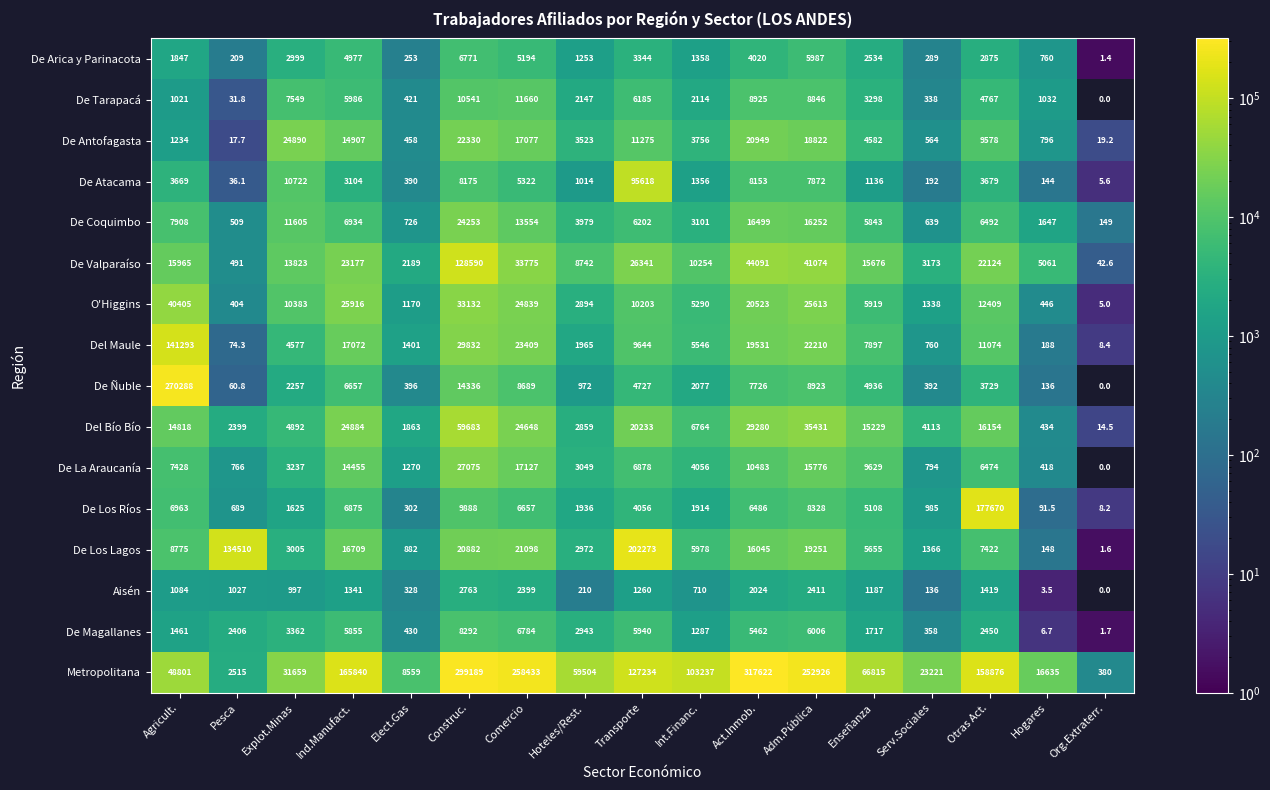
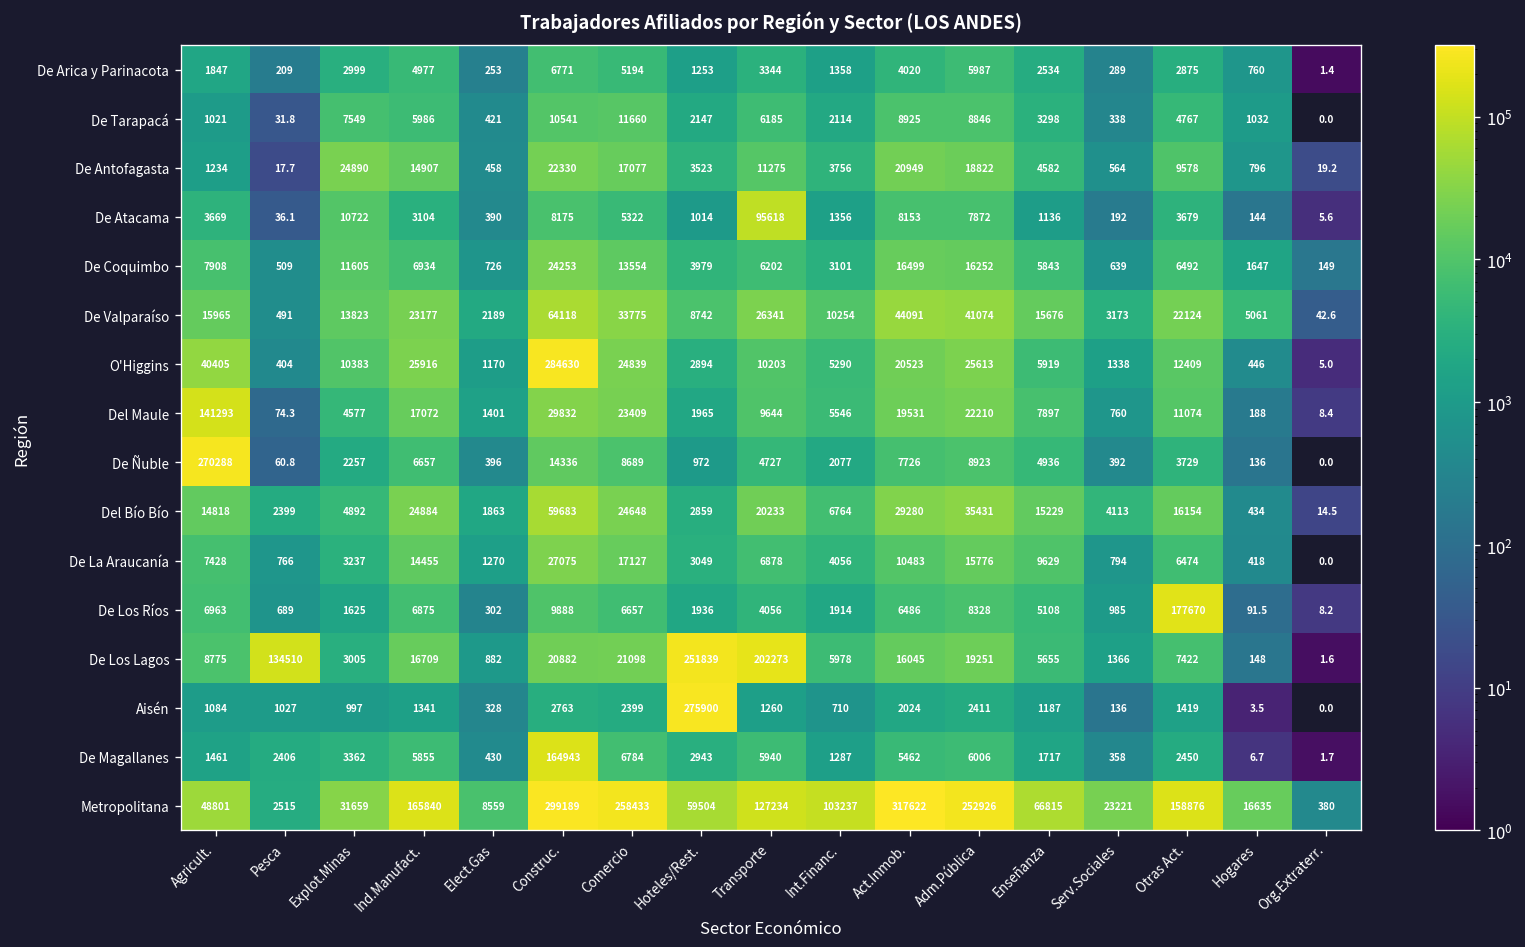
De Valparaíso, Construc.: 128590 -> 64118
O'Higgins, Construc.: 33132 -> 284630
De Los Lagos, Hoteles/Rest.: 2972 -> 251839
Aisén, Hoteles/Rest.: 210 -> 275900
De Magallanes, Construc.: 8292 -> 164943
